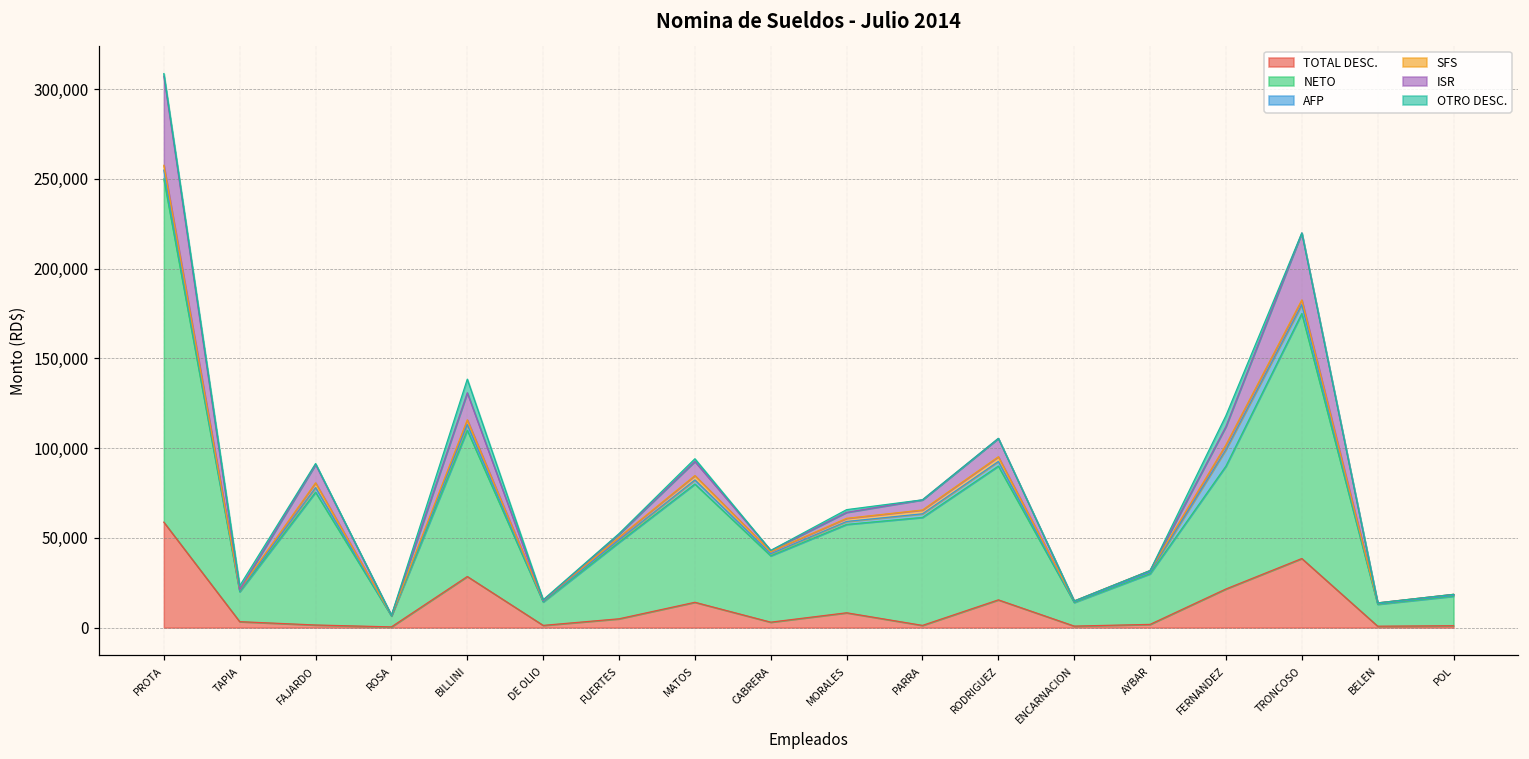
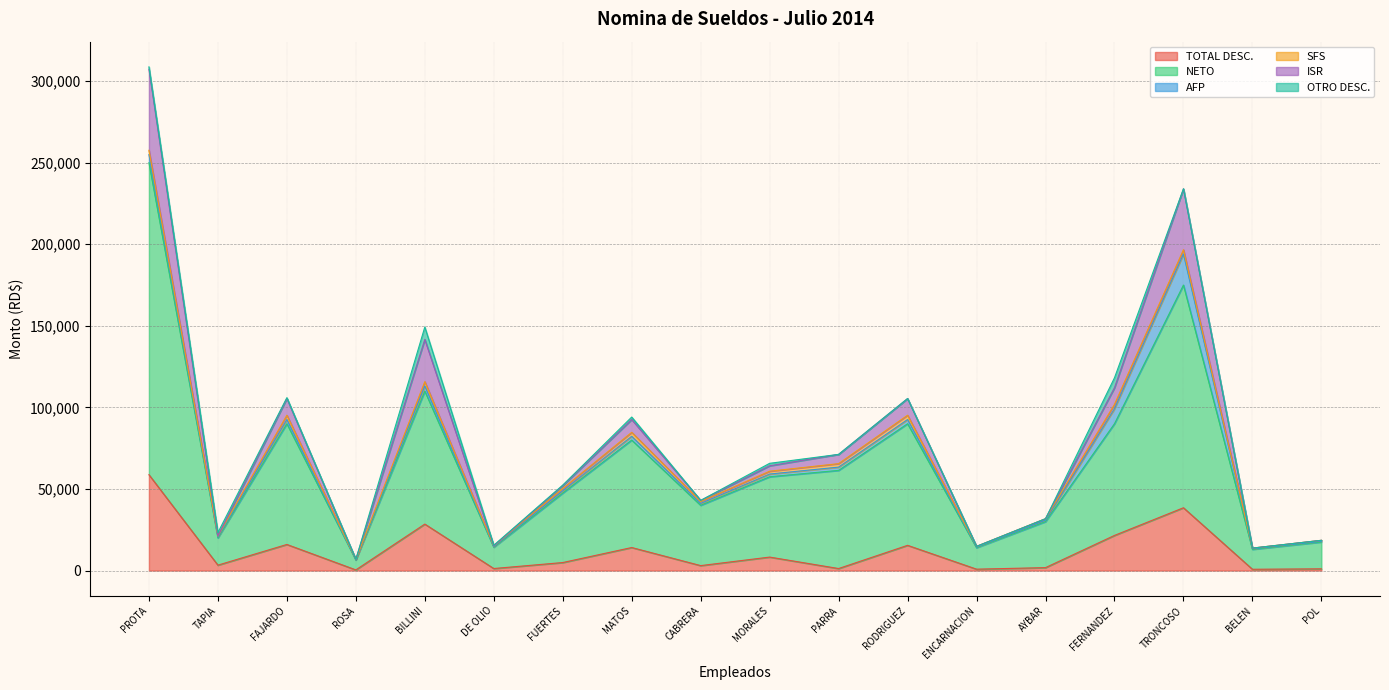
TOTAL DESC., FAJARDO: 1,000 -> 16,000
ISR, BILLINI: 15,000 -> 26,000
AFP, TRONCOSO: 5,000 -> 19,000
